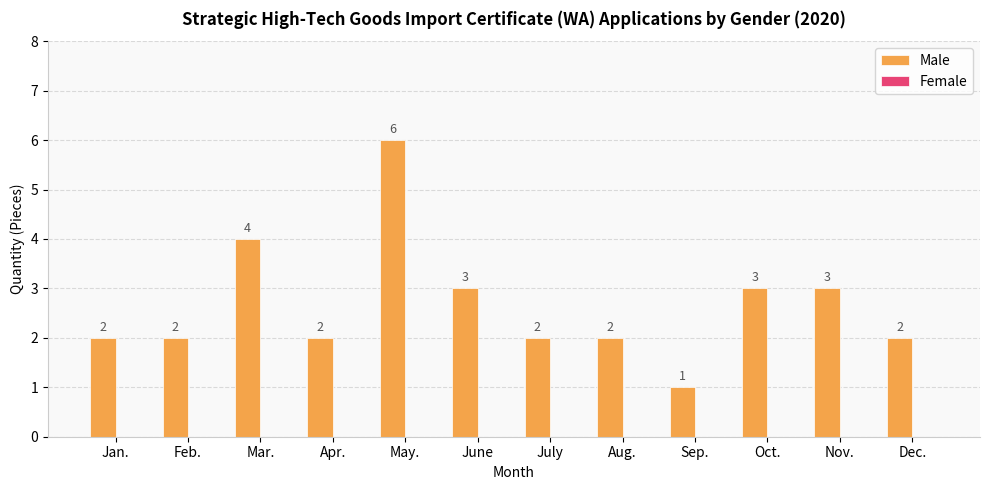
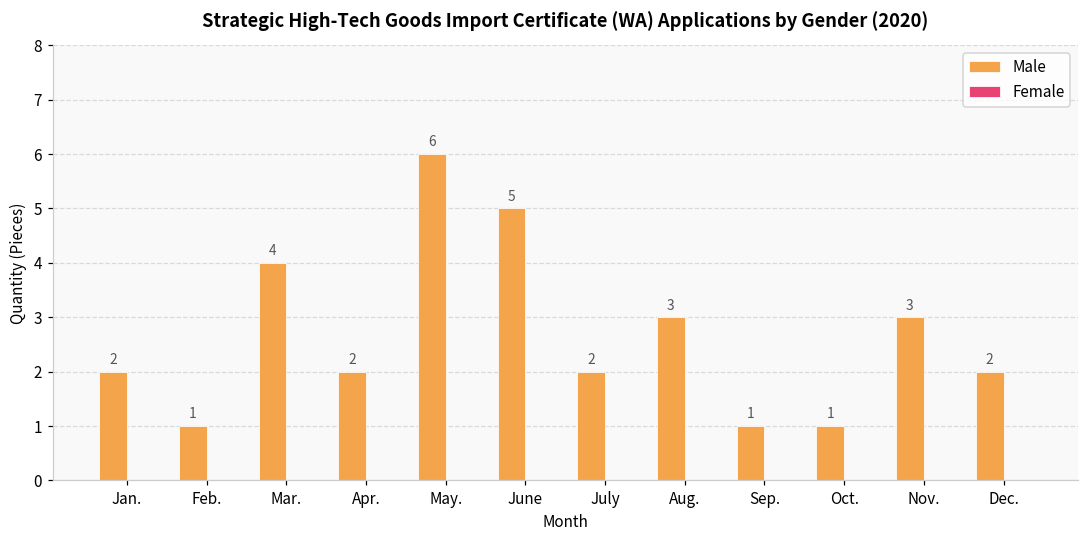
Male, Feb.: 2 -> 1
Male, June: 3 -> 5
Male, Aug.: 2 -> 3
Male, Oct.: 3 -> 1
